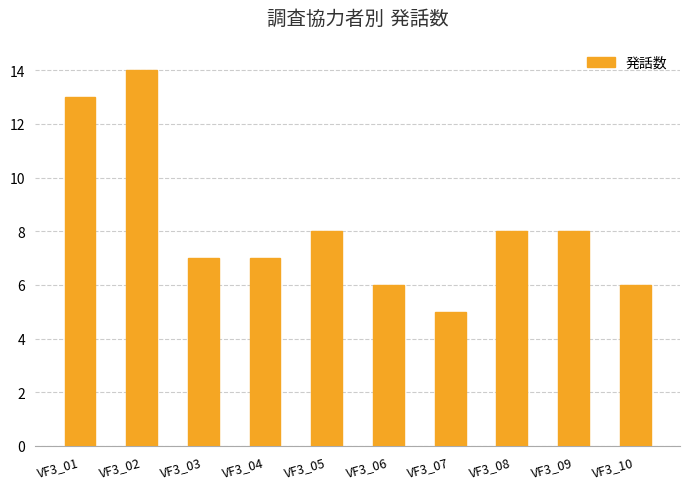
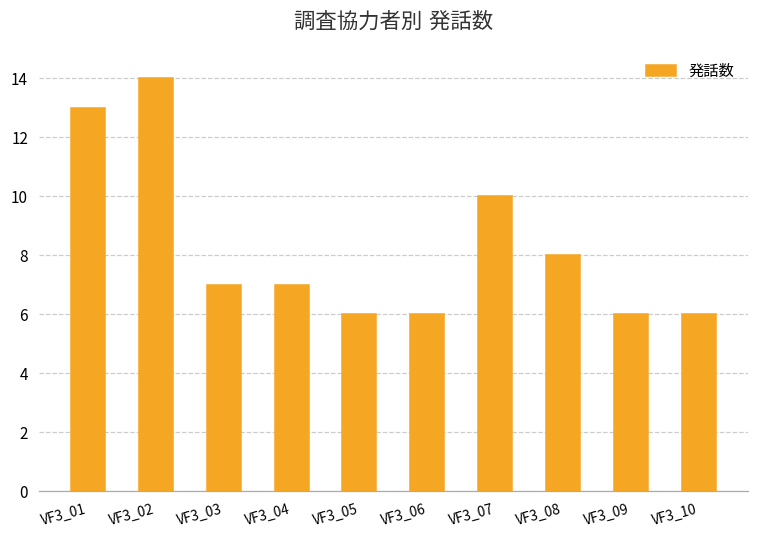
VF3_05: 8 -> 6
VF3_07: 5 -> 10
VF3_09: 8 -> 6
